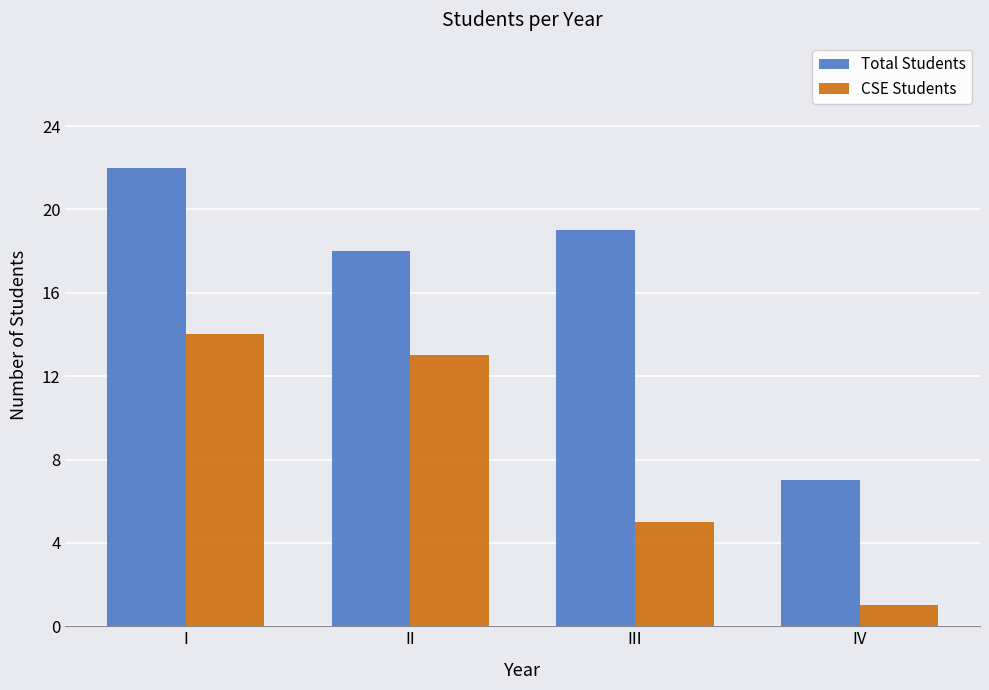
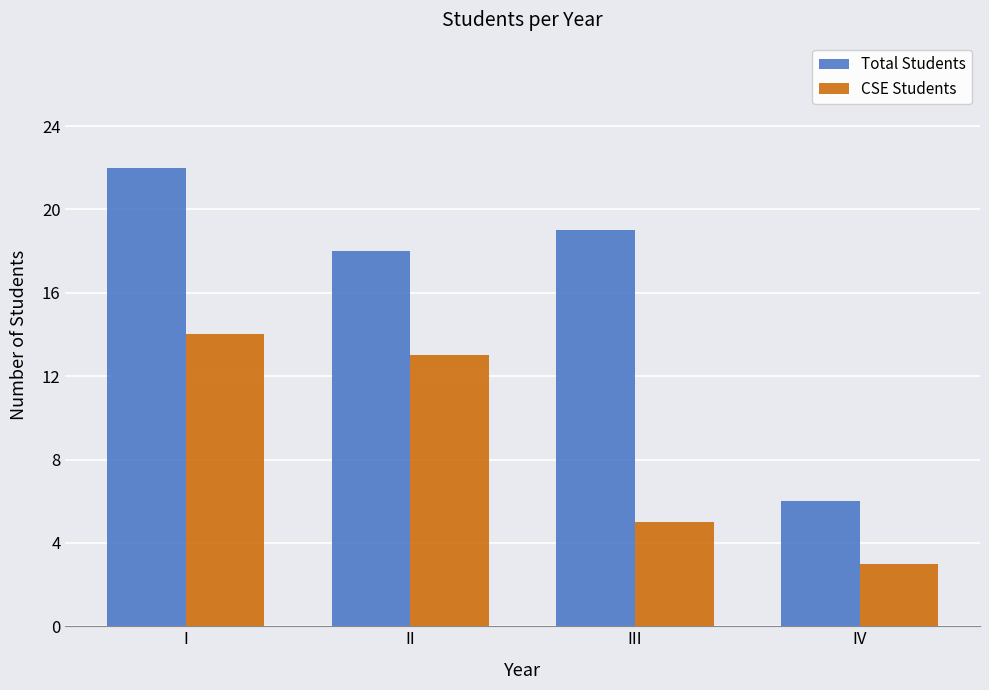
Total Students, IV: 7 -> 6
CSE Students, IV: 1 -> 3
